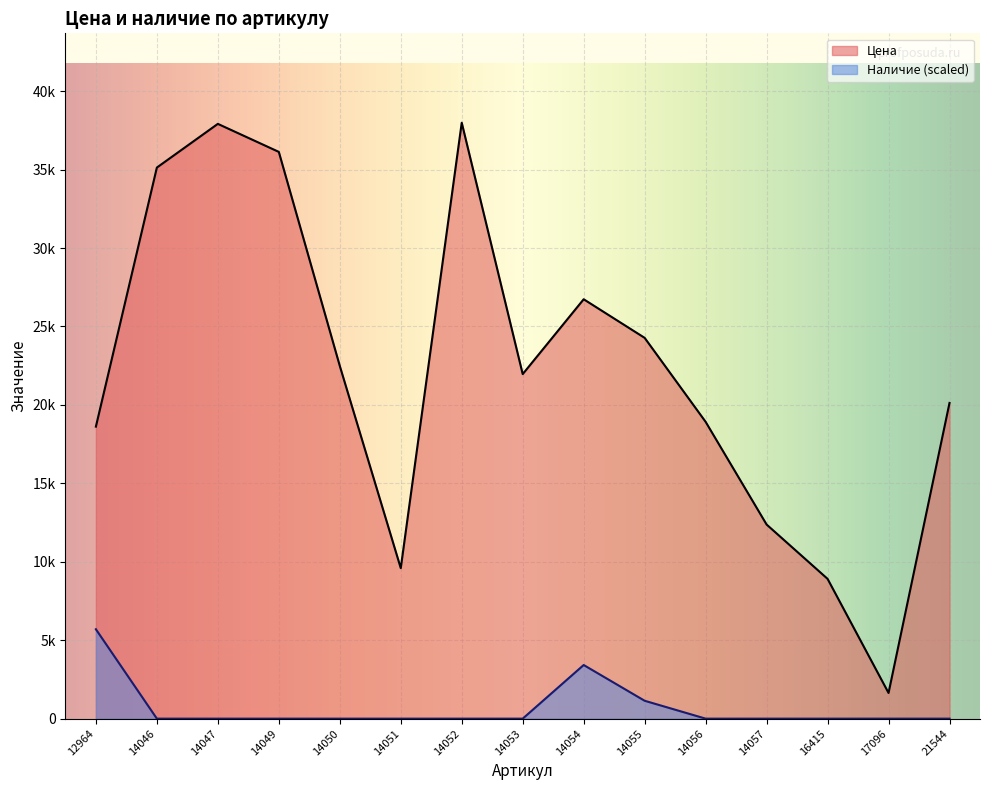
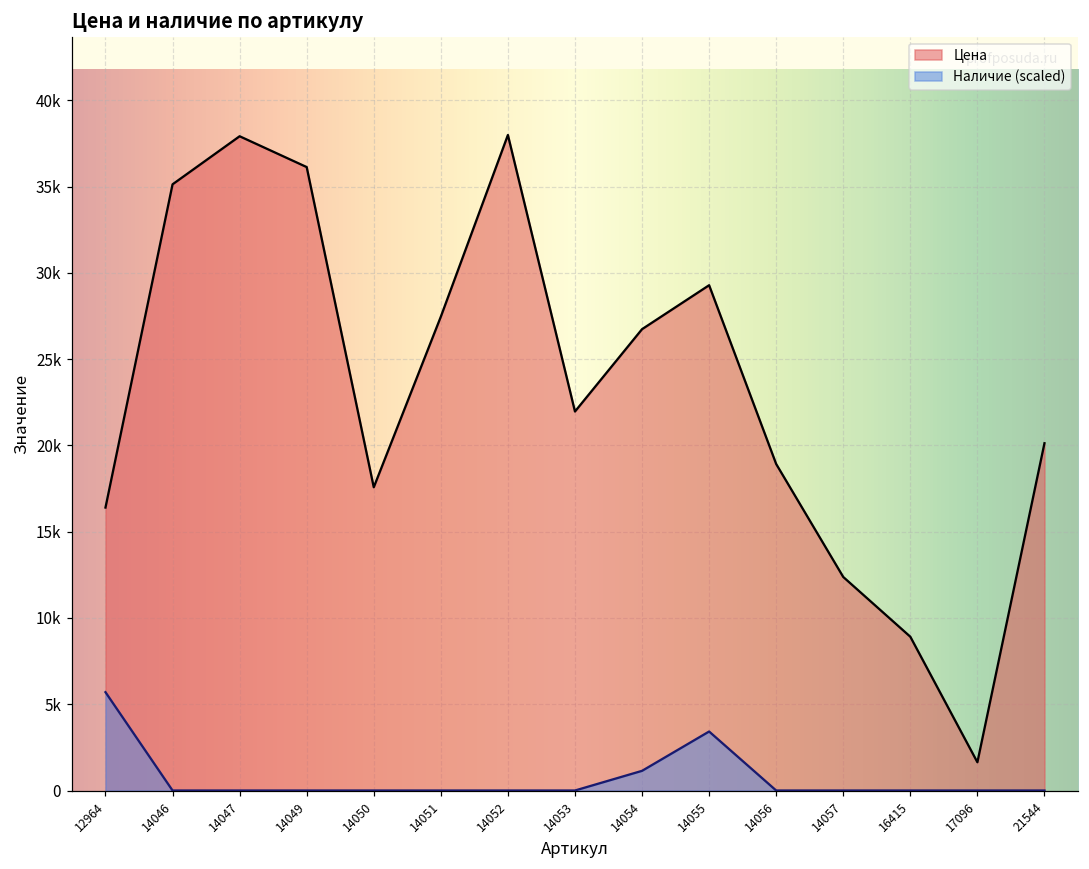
Цена, 12964: 18600 -> 16400
Цена, 14050: 22500 -> 17600
Цена, 14051: 9600 -> 27500
Наличие (scaled), 14054: 3400 -> 1100
Цена, 14055: 24300 -> 29300
Наличие (scaled), 14055: 1100 -> 3400
